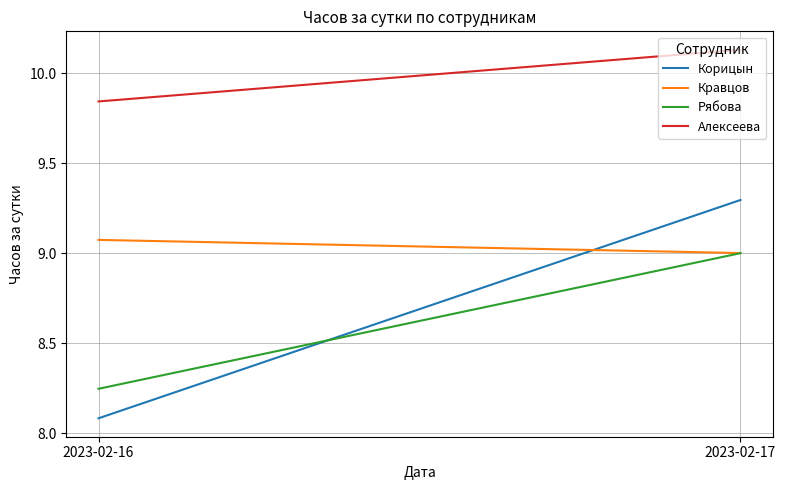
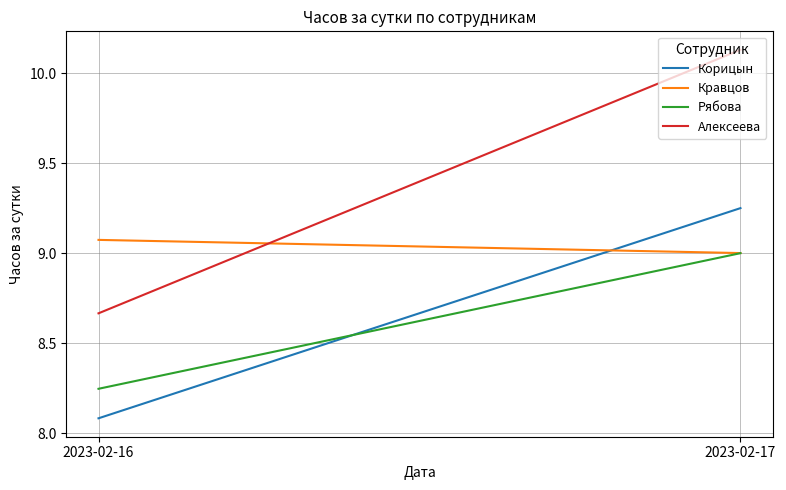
Алексеева, 2023-02-16: 9.84 -> 8.67
Корицын, 2023-02-17: 9.30 -> 9.25
